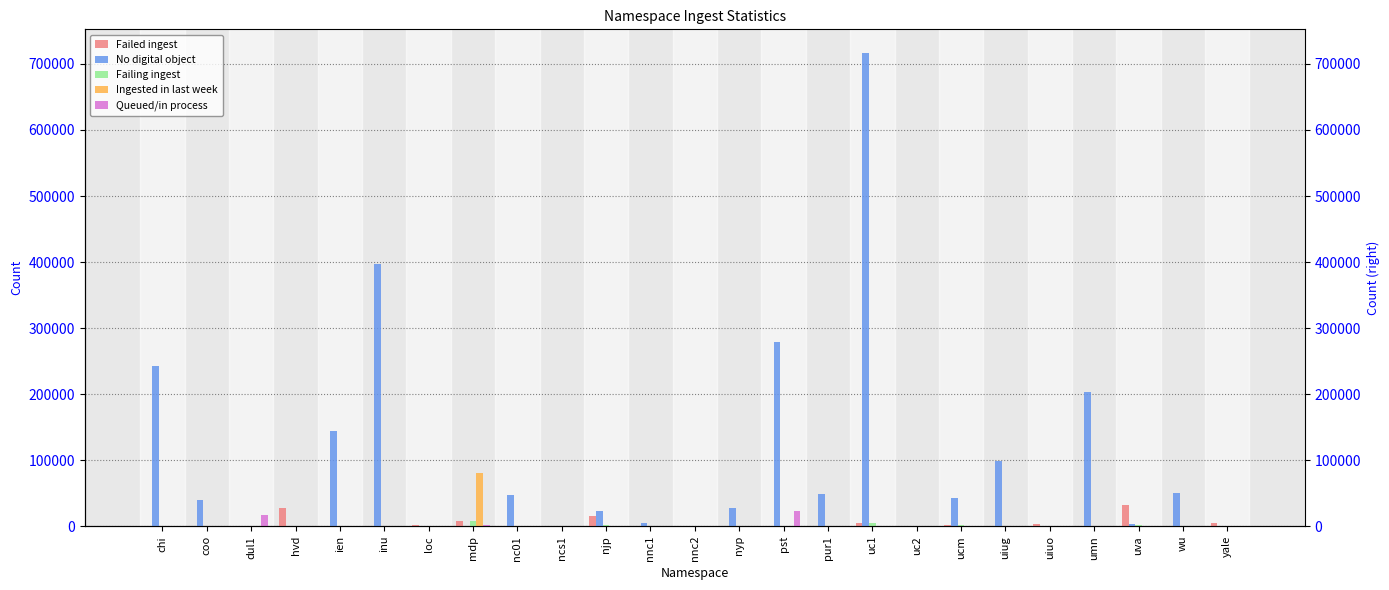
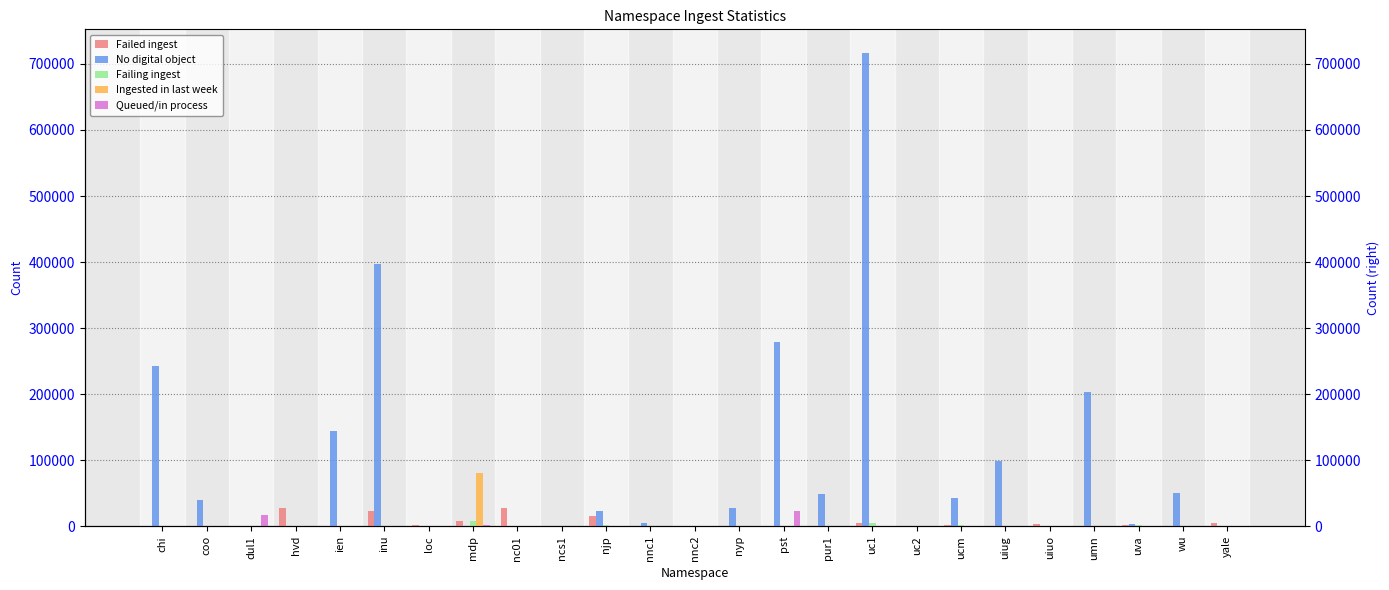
Failed ingest, inu: 0 -> 20000
Failed ingest, nc01: 0 -> 30000
No digital object, nc01: 50000 -> 0
Failed ingest, uva: 30000 -> 0
